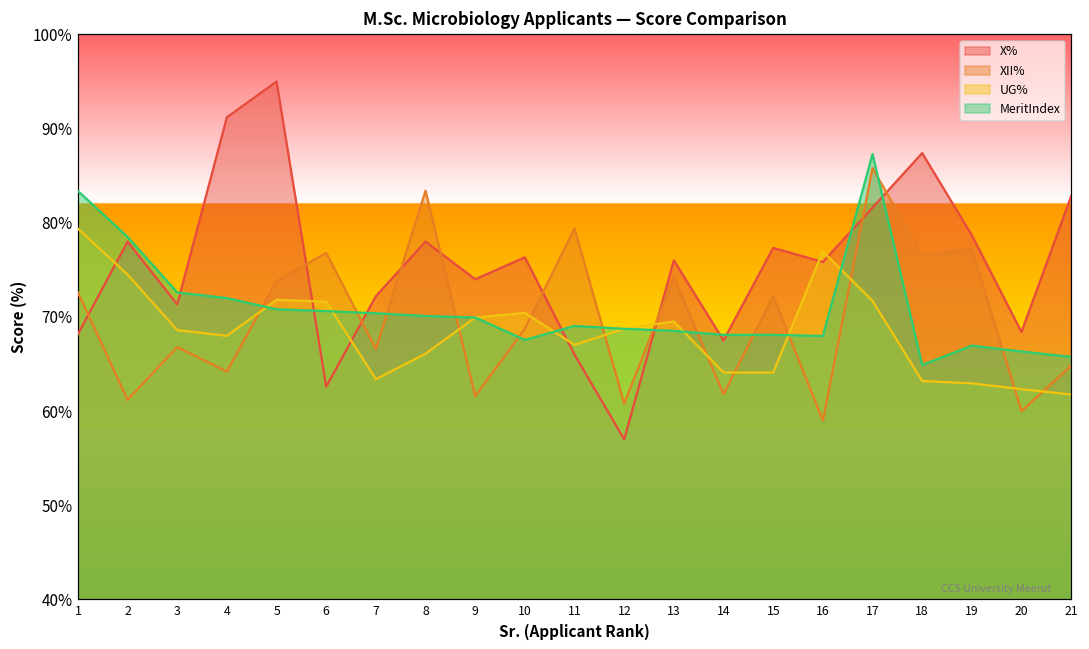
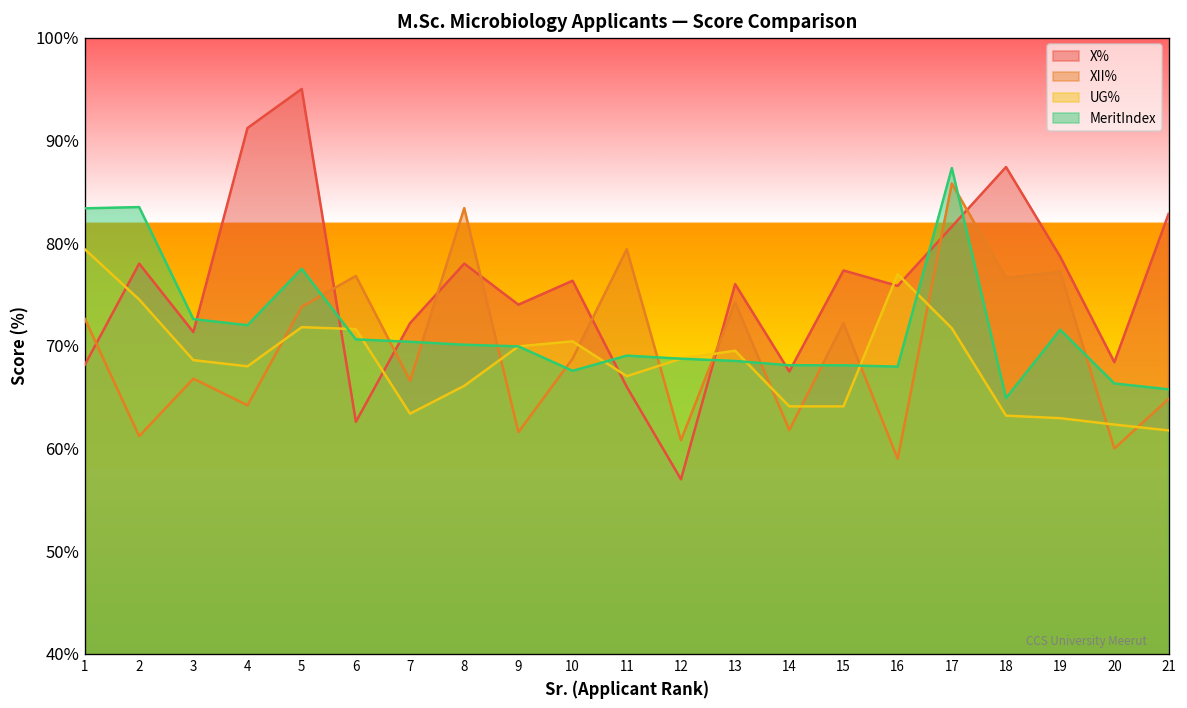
MeritIndex, 2: 79% -> 84%
MeritIndex, 5: 71% -> 77%
MeritIndex, 19: 67% -> 72%
